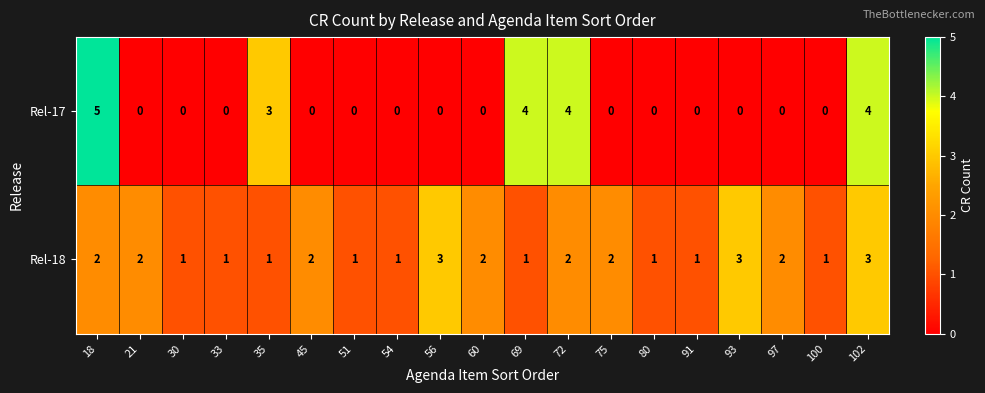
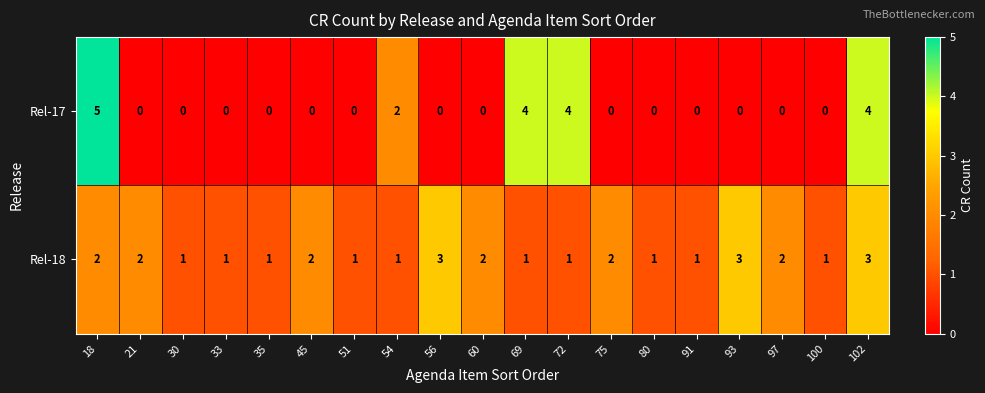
Rel-17, 35: 3 -> 0
Rel-17, 54: 0 -> 2
Rel-18, 72: 2 -> 1
